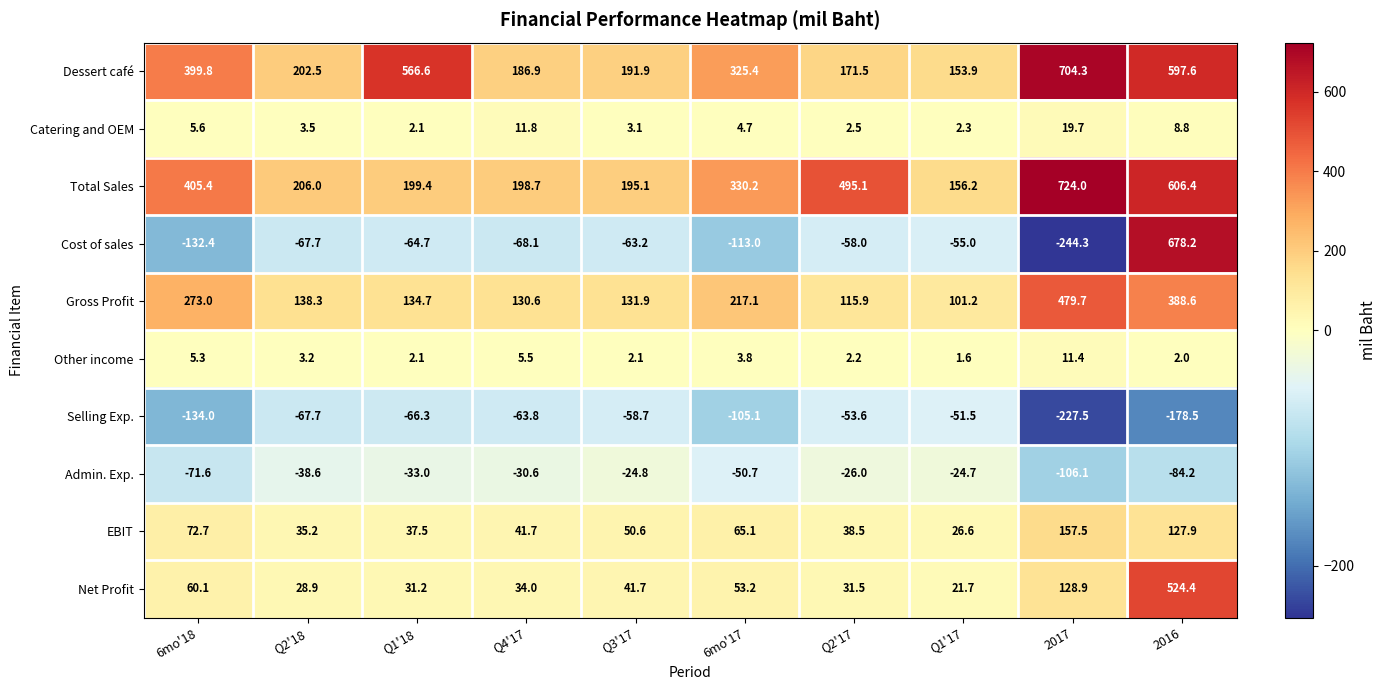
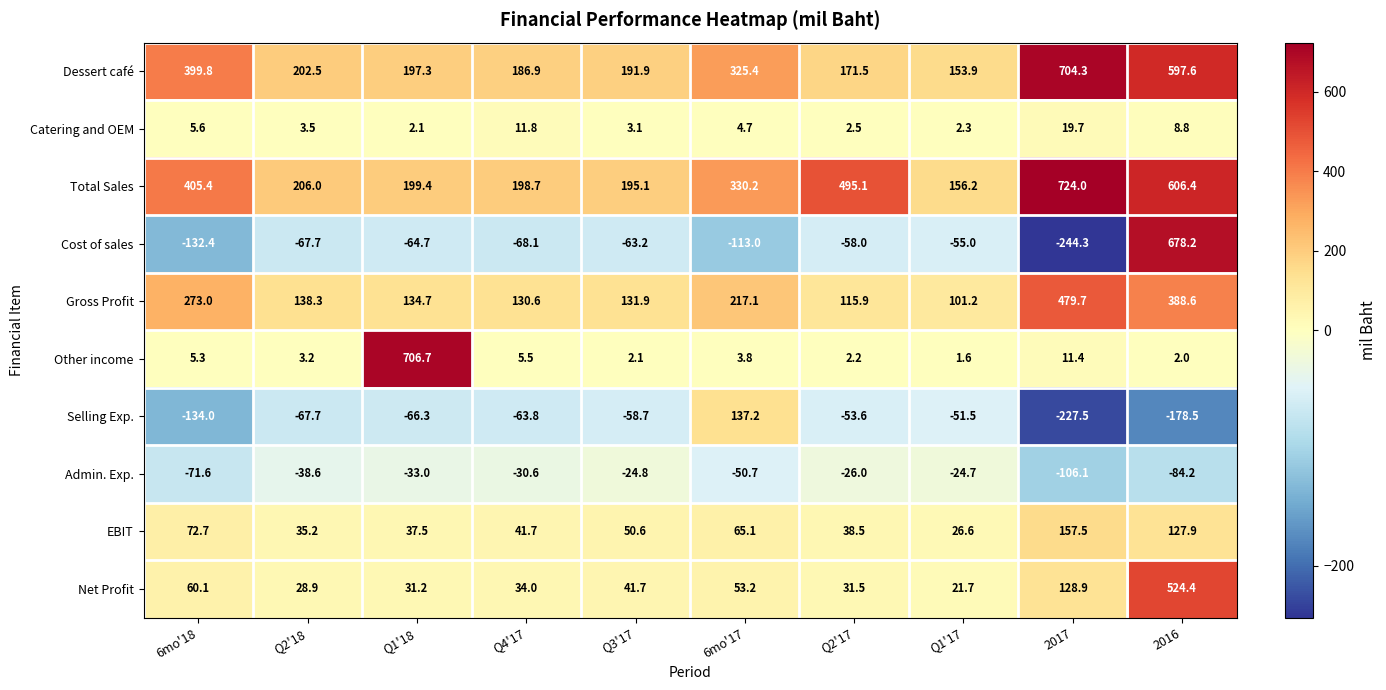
Dessert café, Q1'18: 566.6 -> 197.3
Other income, Q1'18: 2.1 -> 706.7
Selling Exp., 6mo'17: -105.1 -> 137.2
